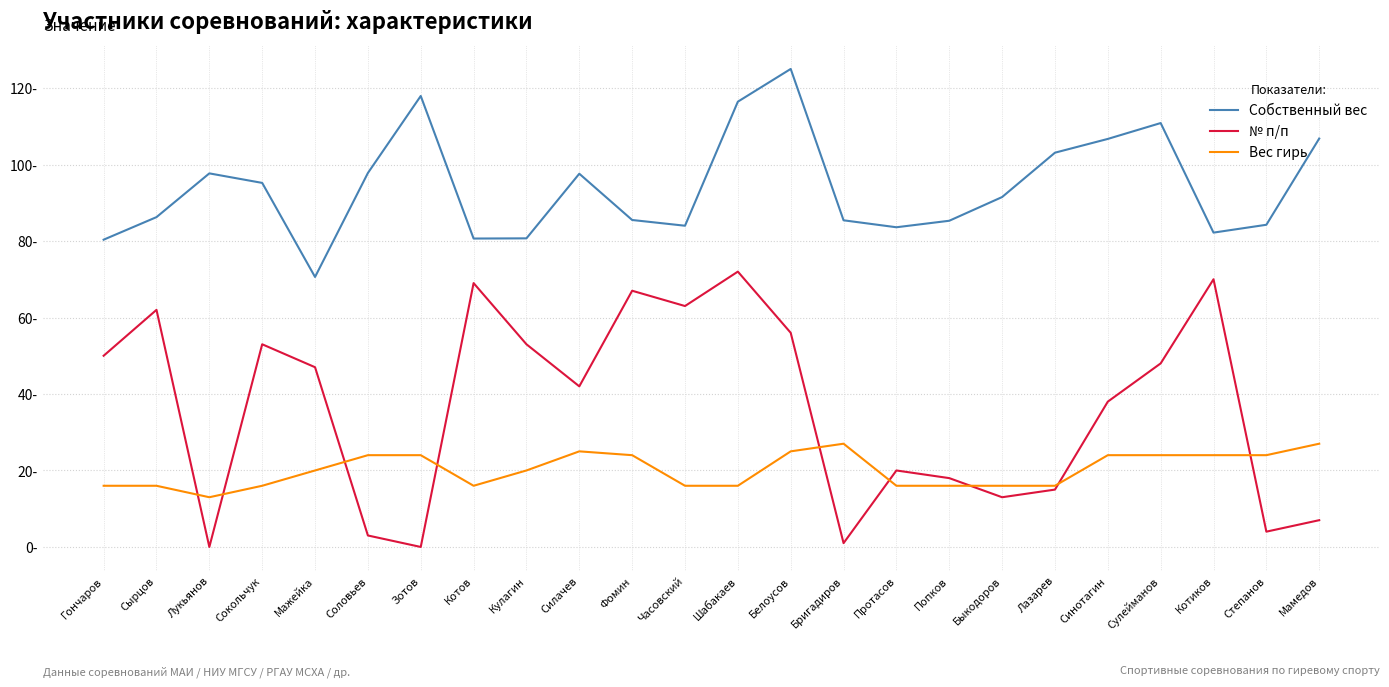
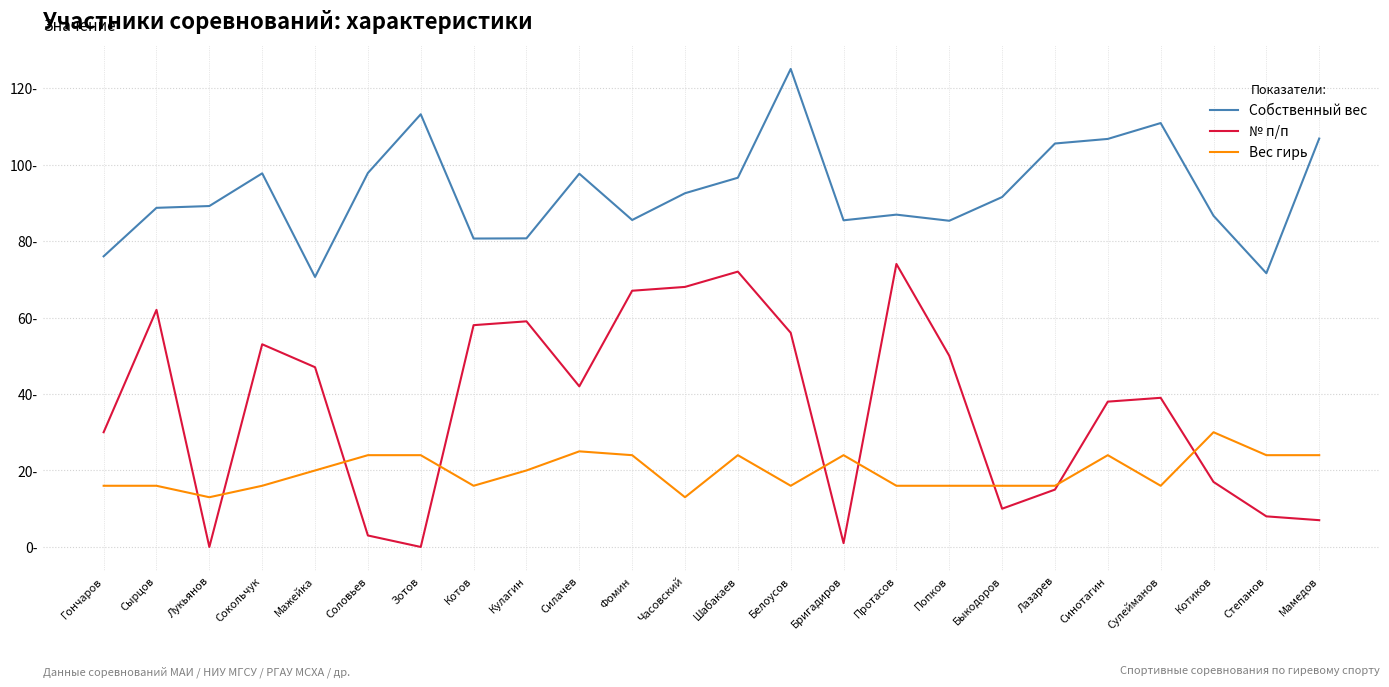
Собственный вес, Гончаров: 80- -> 76-
№ п/п, Гончаров: 50- -> 30-
Собственный вес, Сырцов: 86- -> 89-
Собственный вес, Лукьянов: 98- -> 89-
Собственный вес, Сокольчук: 95- -> 98-
Собственный вес, Зотов: 118- -> 113-
№ п/п, Котов: 69- -> 58-
№ п/п, Кулагин: 53- -> 59-
Собственный вес, Часовский: 84- -> 93-
№ п/п, Часовский: 63- -> 68-
Вес гирь, Часовский: 16- -> 13-
Собственный вес, Шабакаев: 116- -> 97-
Вес гирь, Шабакаев: 16- -> 24-
Вес гирь, Белоусов: 25- -> 16-
Вес гирь, Бригадиров: 27- -> 24-
Собственный вес, Протасов: 84- -> 87-
№ п/п, Протасов: 20- -> 74-
№ п/п, Попков: 18- -> 50-
№ п/п, Быкодоров: 13- -> 10-
Собственный вес, Лазарев: 103- -> 106-
№ п/п, Сулейманов: 48- -> 39-
Вес гирь, Сулейманов: 24- -> 16-
Собственный вес, Котиков: 82- -> 87-
№ п/п, Котиков: 70- -> 17-
Вес гирь, Котиков: 24- -> 30-
Собственный вес, Степанов: 84- -> 72-
№ п/п, Степанов: 4- -> 8-
Вес гирь, Мамедов: 27- -> 24-
